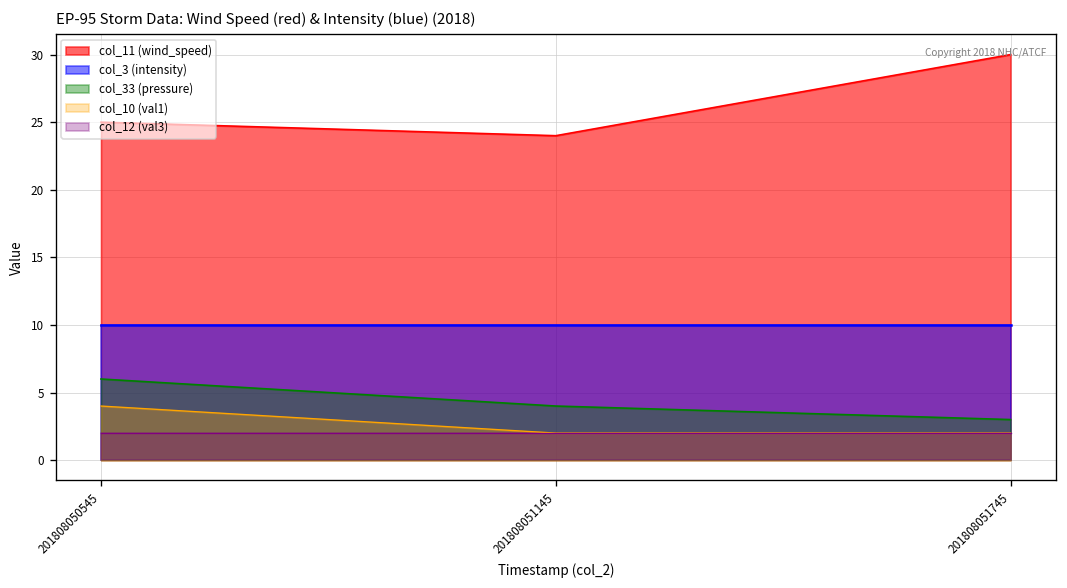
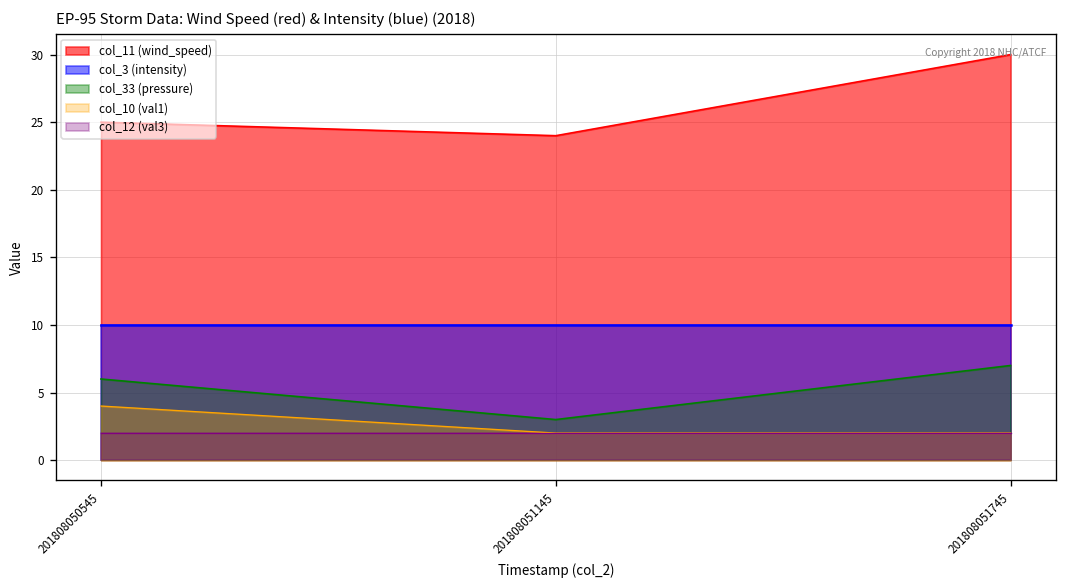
col_33 (pressure), 201808051145: 4 -> 3
col_33 (pressure), 201808051745: 3 -> 7
